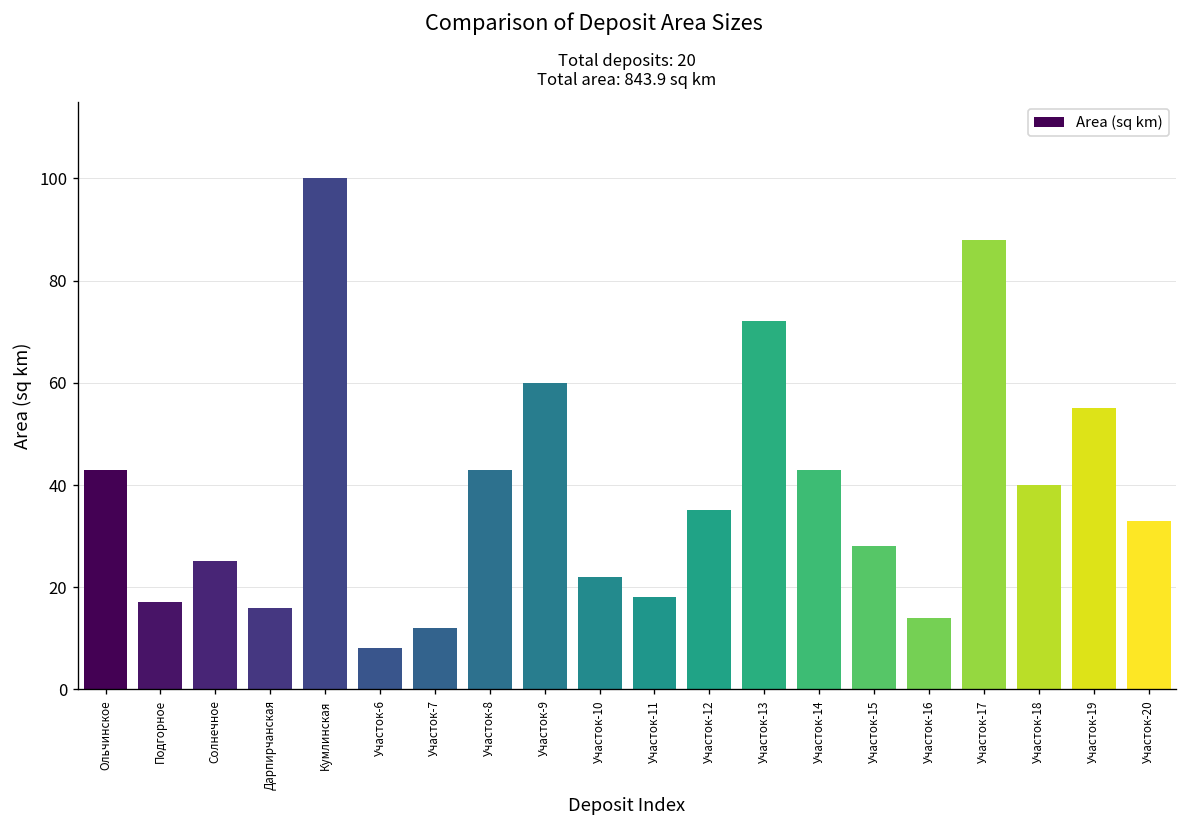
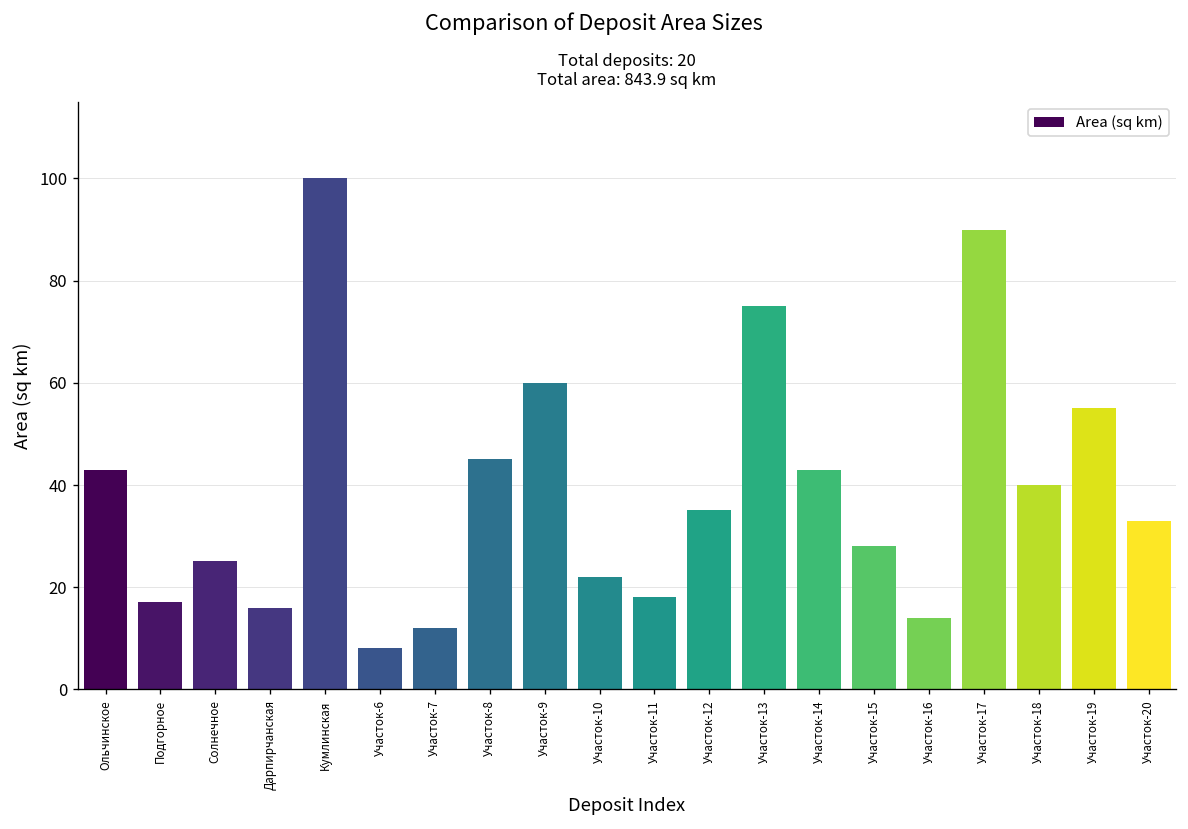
Участок-8: 43 -> 45
Участок-13: 72 -> 75
Участок-17: 88 -> 90
